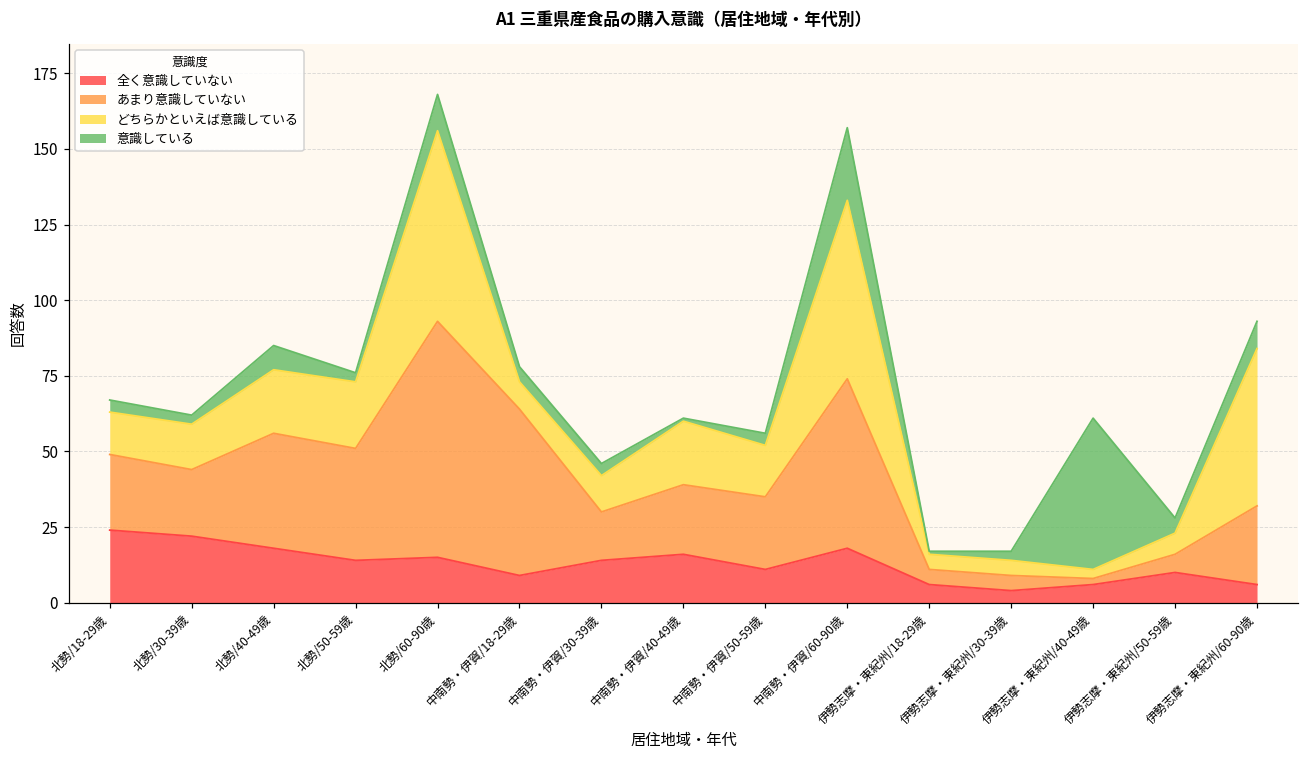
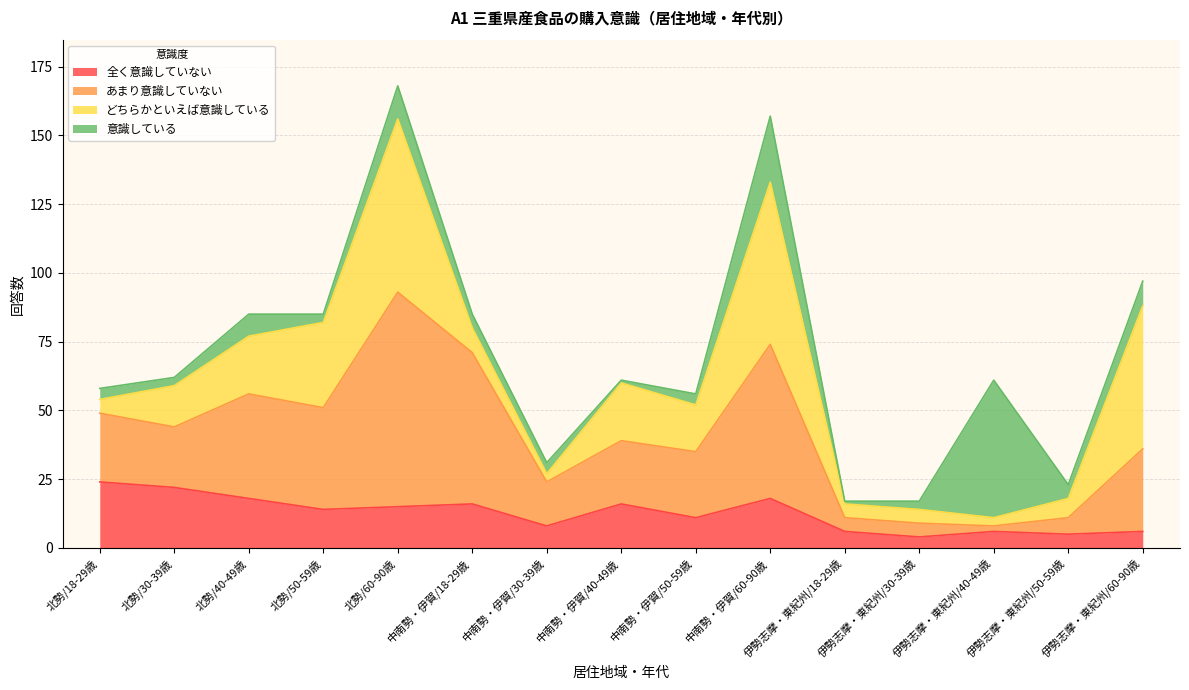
どちらかといえば意識している, 北勢/18-29歳: 14 -> 5
どちらかといえば意識している, 北勢/50-59歳: 22 -> 31
全く意識していない, 中南勢・伊賀/18-29歳: 9 -> 16
全く意識していない, 中南勢・伊賀/30-39歳: 14 -> 8
どちらかといえば意識している, 中南勢・伊賀/30-39歳: 12 -> 3
全く意識していない, 伊勢志摩・東紀州/50-59歳: 10 -> 5
あまり意識していない, 伊勢志摩・東紀州/60-90歳: 26 -> 30
